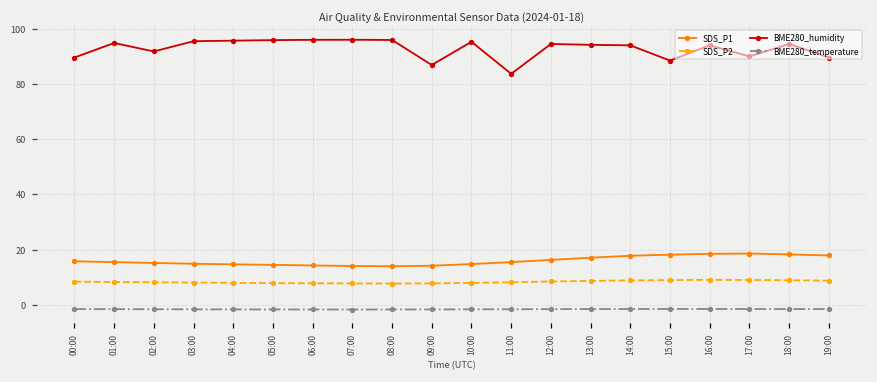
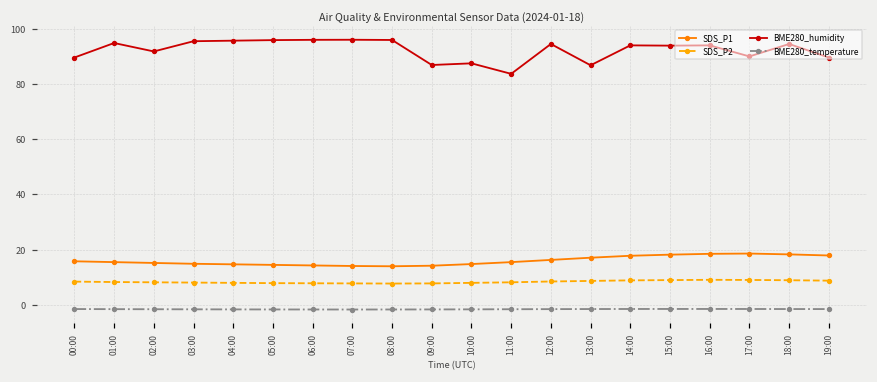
BME280_humidity, 10:00: 95 -> 87
BME280_humidity, 13:00: 94 -> 87
BME280_humidity, 15:00: 88 -> 94
